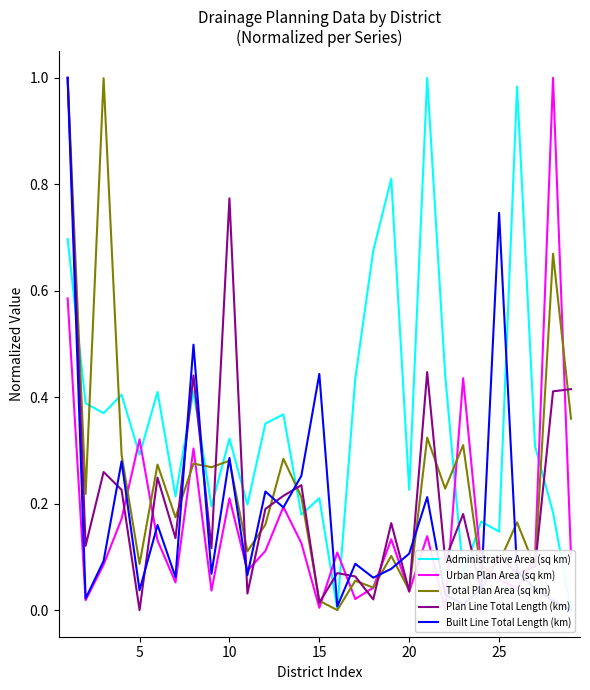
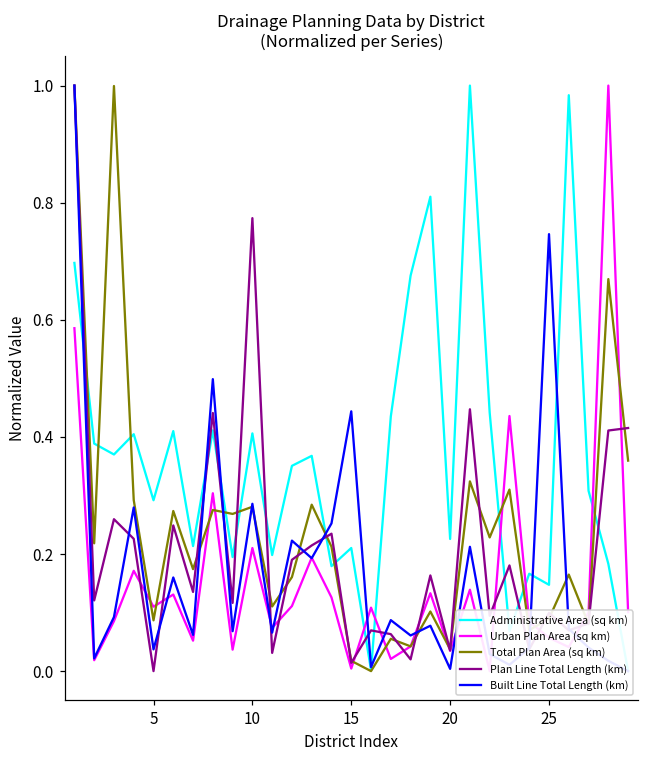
Urban Plan Area (sq km), 5: 0.32 -> 0.11
Administrative Area (sq km), 10: 0.32 -> 0.41
Built Line Total Length (km), 20: 0.11 -> 0.00
